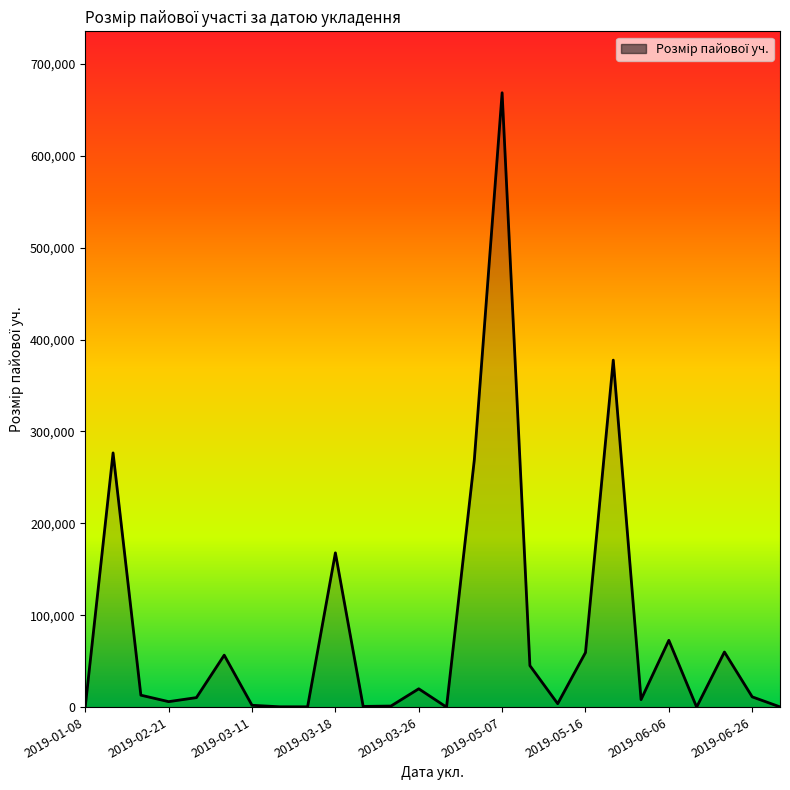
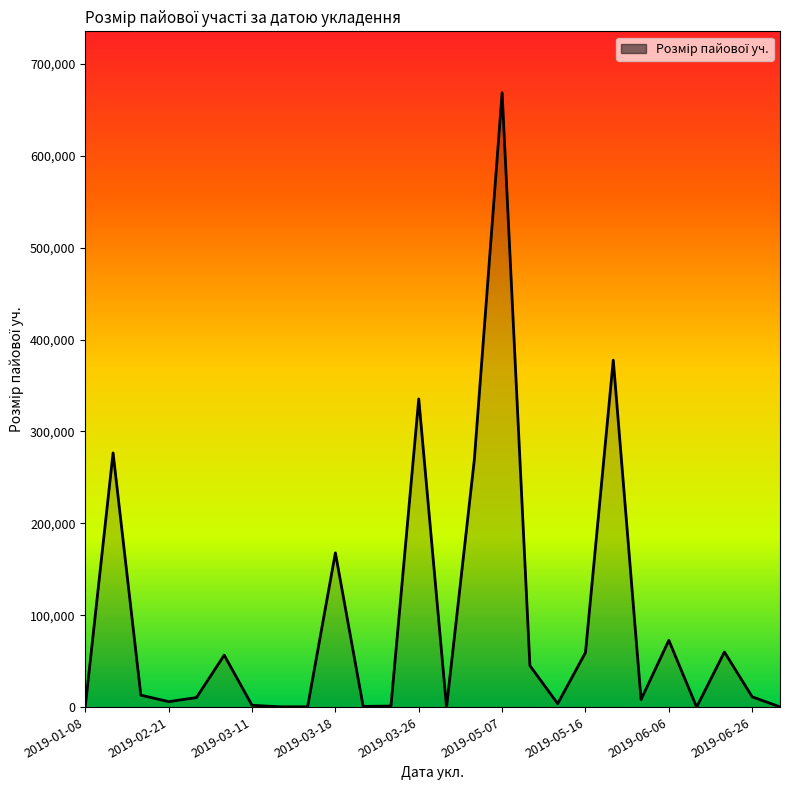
2019-03-26: 20,000 -> 340,000
